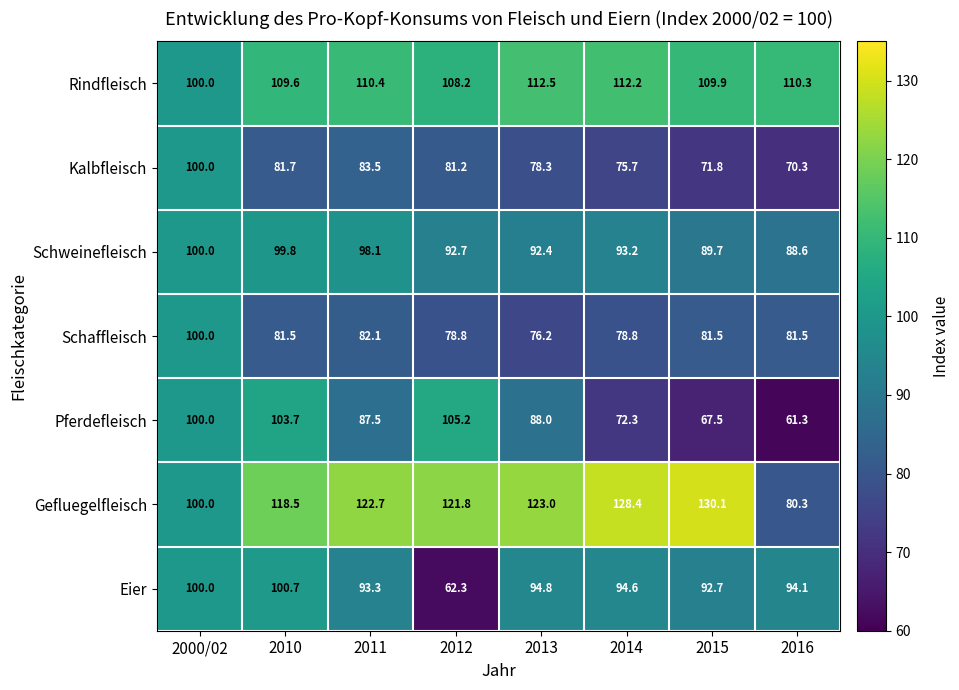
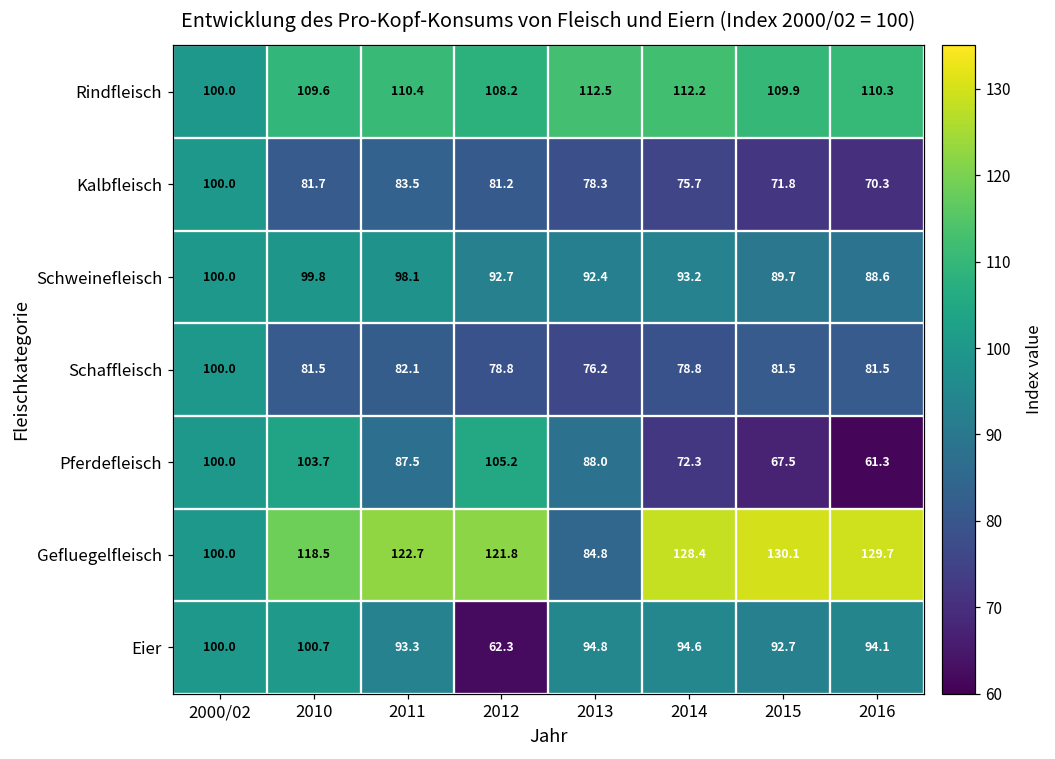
Gefluegelfleisch, 2013: 123.0 -> 84.8
Gefluegelfleisch, 2016: 80.3 -> 129.7
